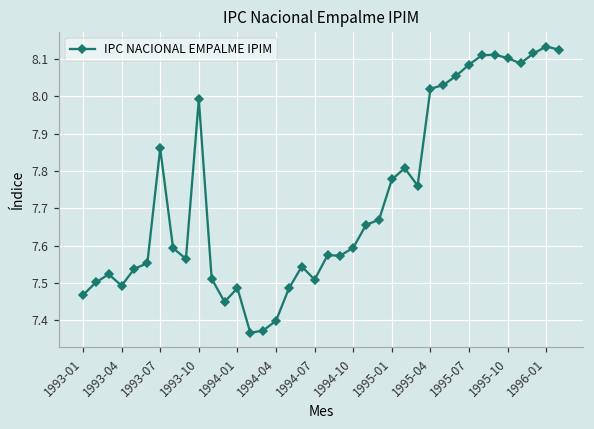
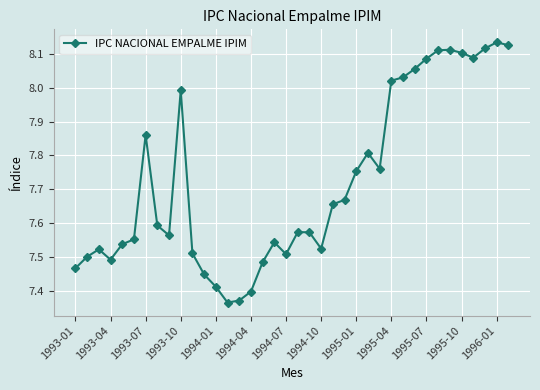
1994-01: 7.49 -> 7.41
1994-10: 7.59 -> 7.52
1995-01: 7.78 -> 7.75
